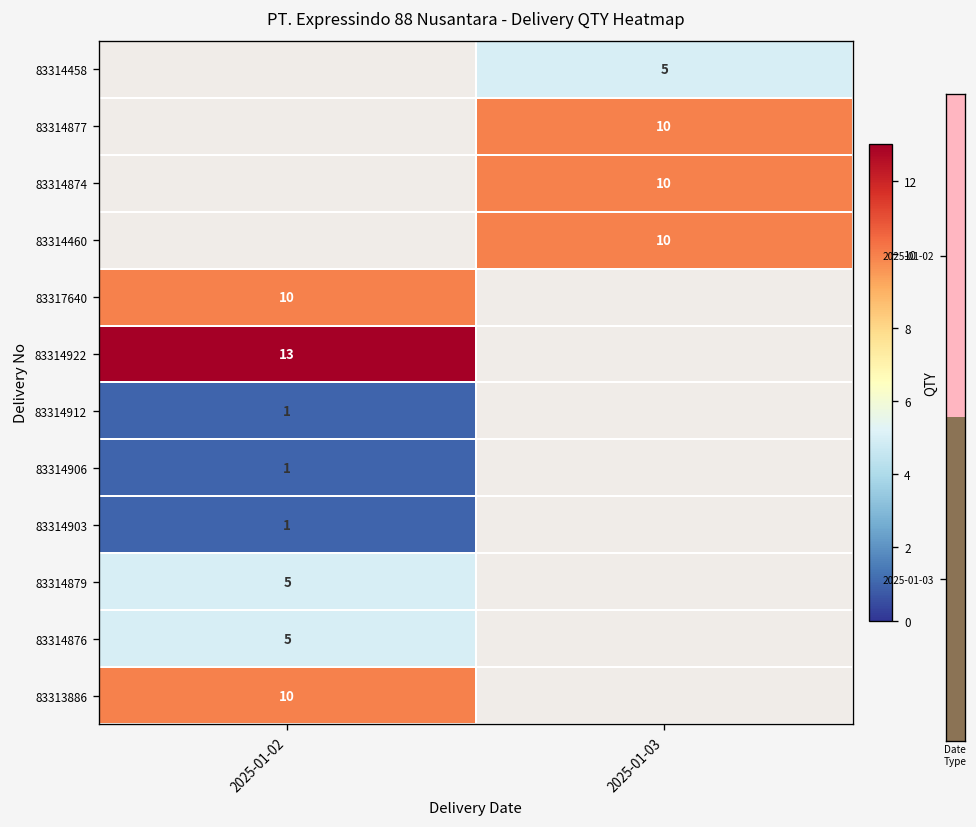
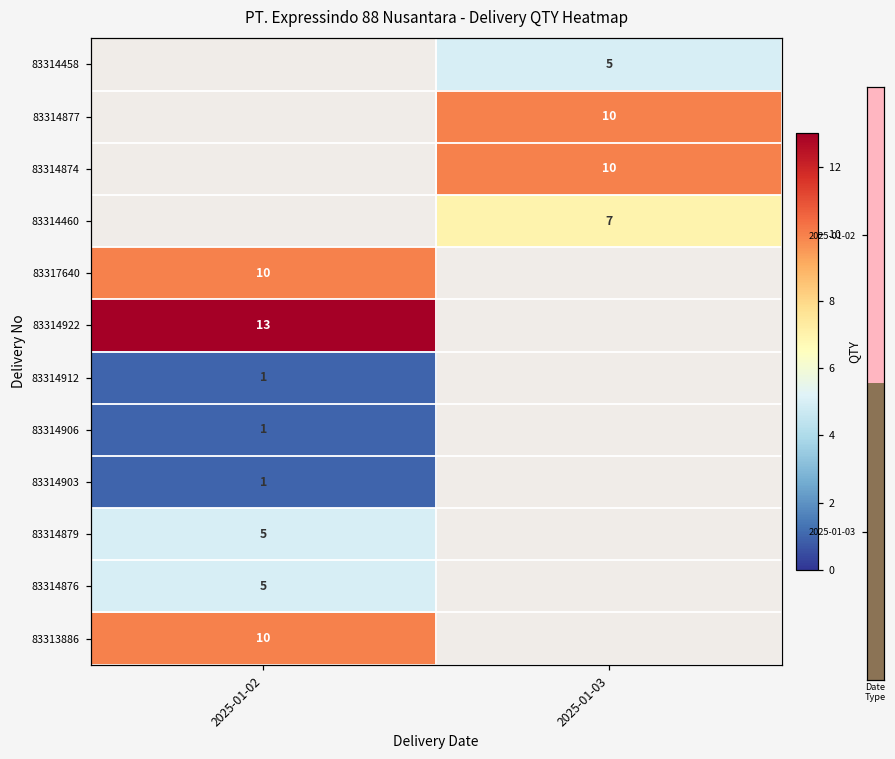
PT. Expressindo 88 Nusantara - Delivery QTY Heatmap, 83314460, 2025-01-03: 10 -> 7
